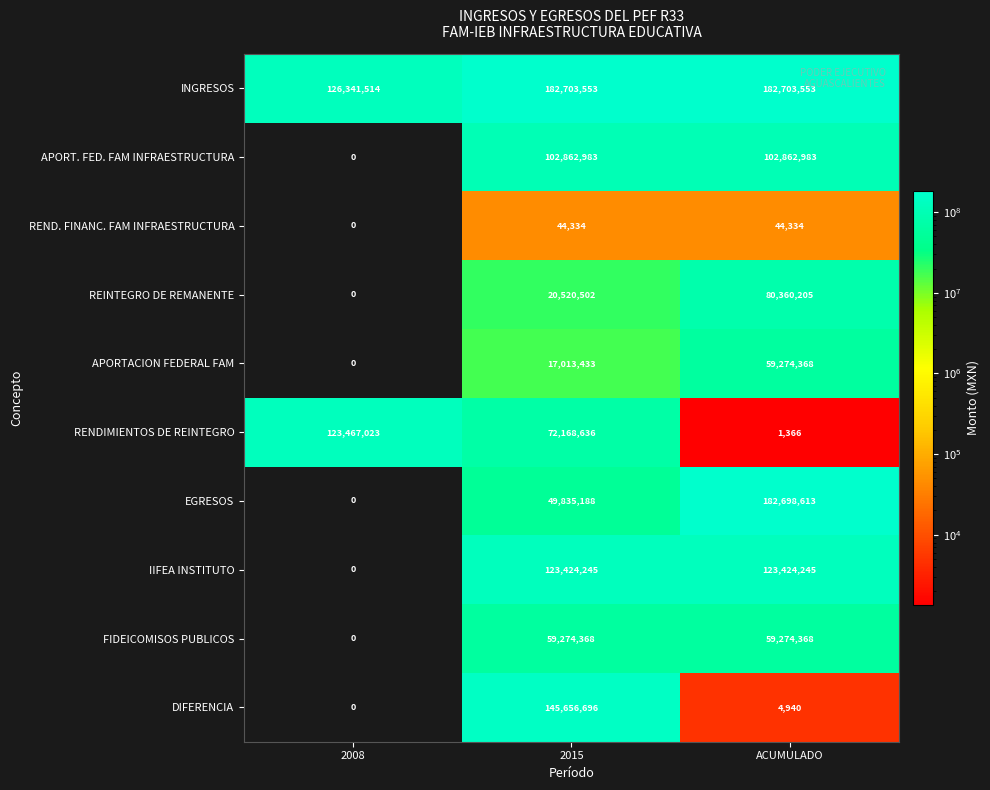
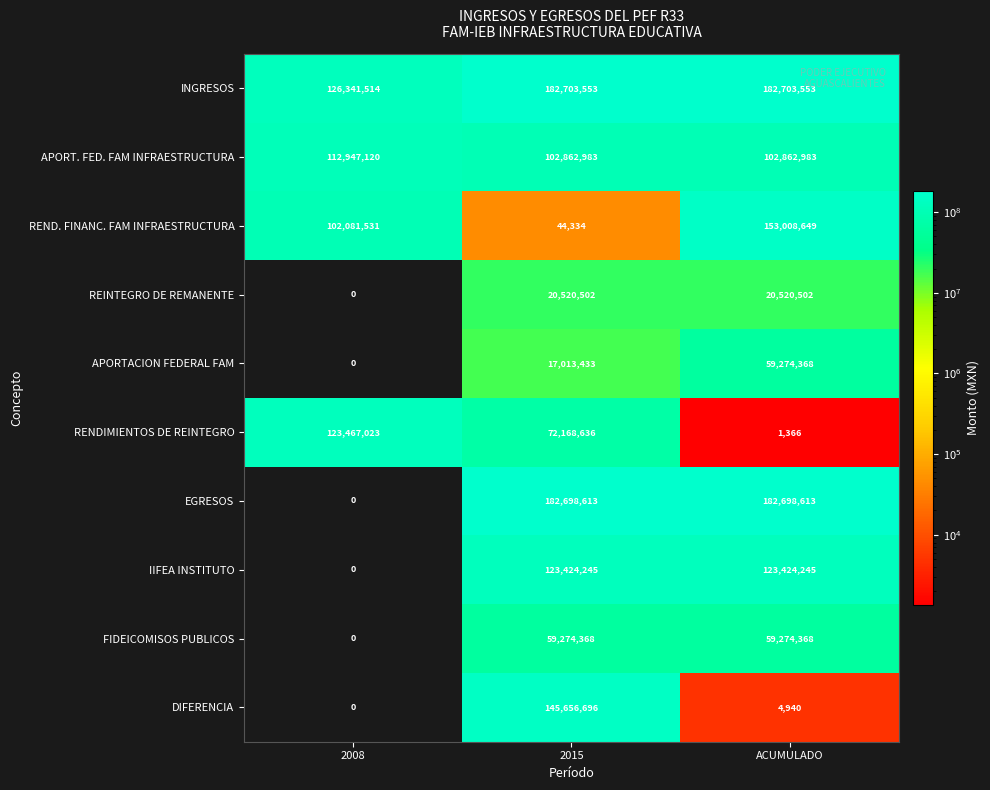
APORT. FED. FAM INFRAESTRUCTURA, 2008: 0 -> 112,947,120
REND. FINANC. FAM INFRAESTRUCTURA, 2008: 0 -> 102,081,531
REND. FINANC. FAM INFRAESTRUCTURA, ACUMULADO: 44,334 -> 153,008,649
REINTEGRO DE REMANENTE, ACUMULADO: 80,360,205 -> 20,520,502
EGRESOS, 2015: 49,835,188 -> 182,698,613
